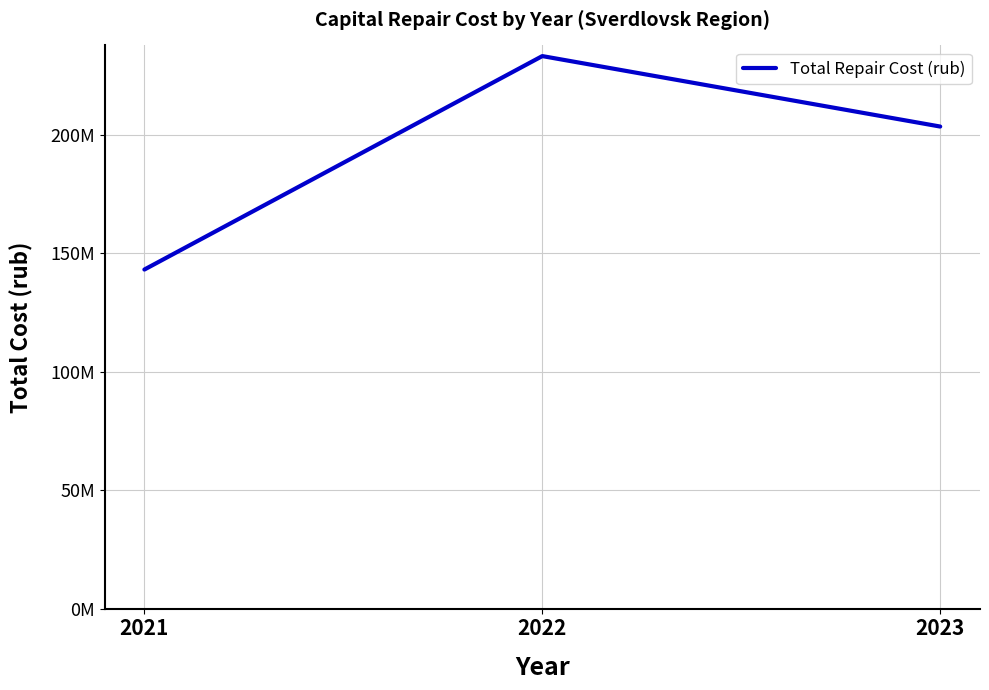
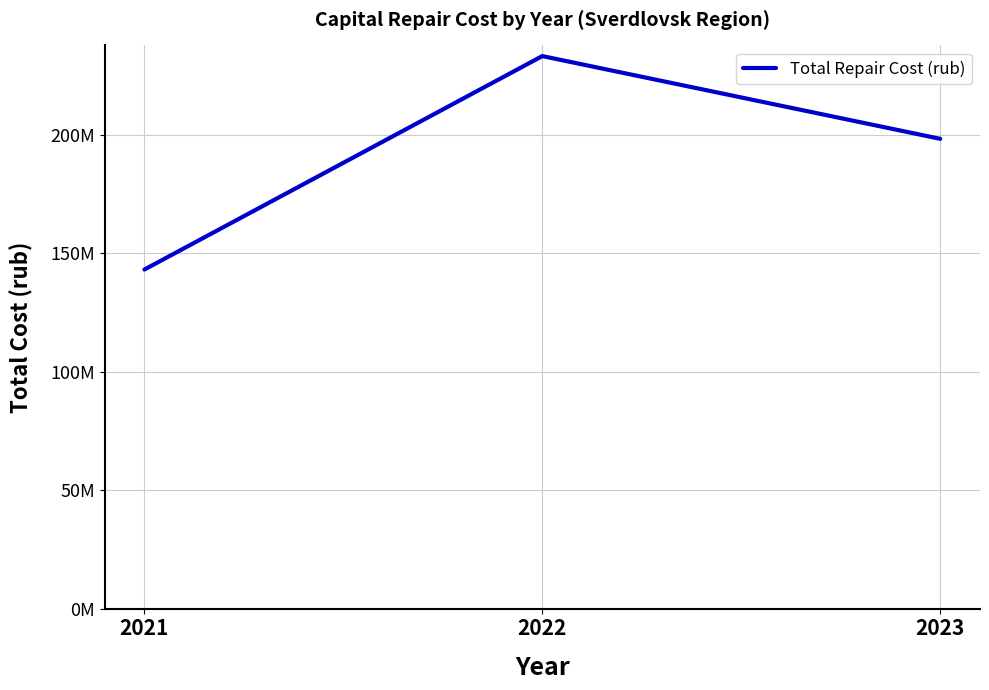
2023: 203000000 -> 198000000
